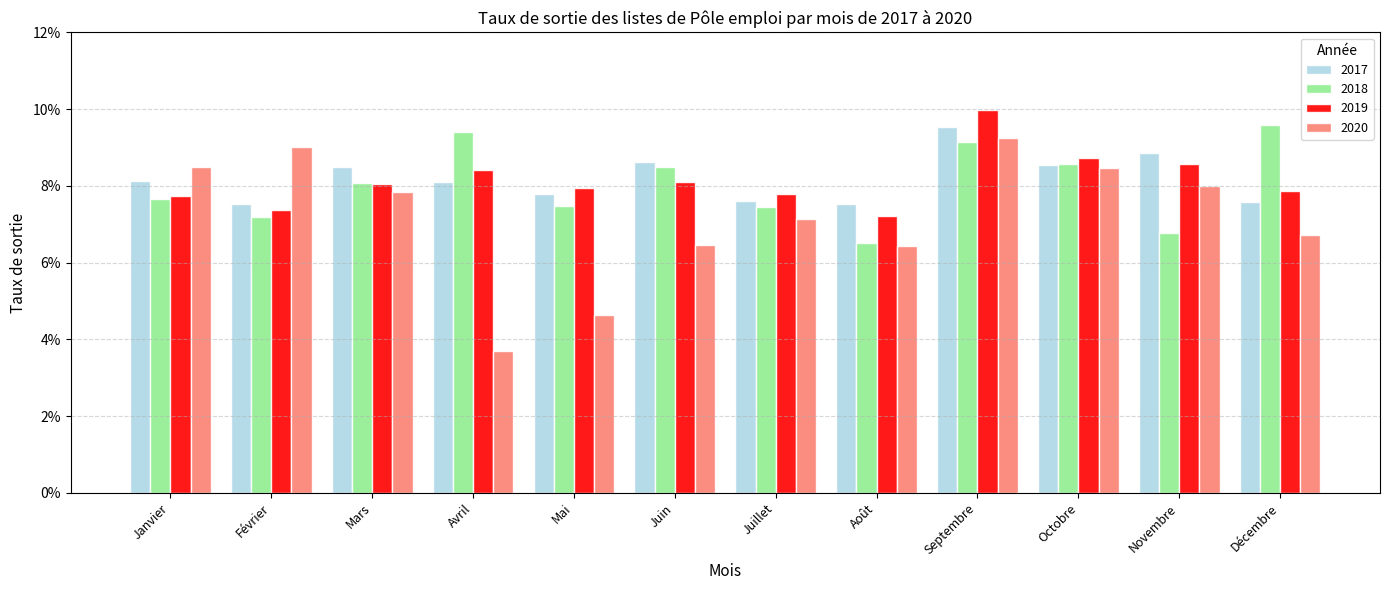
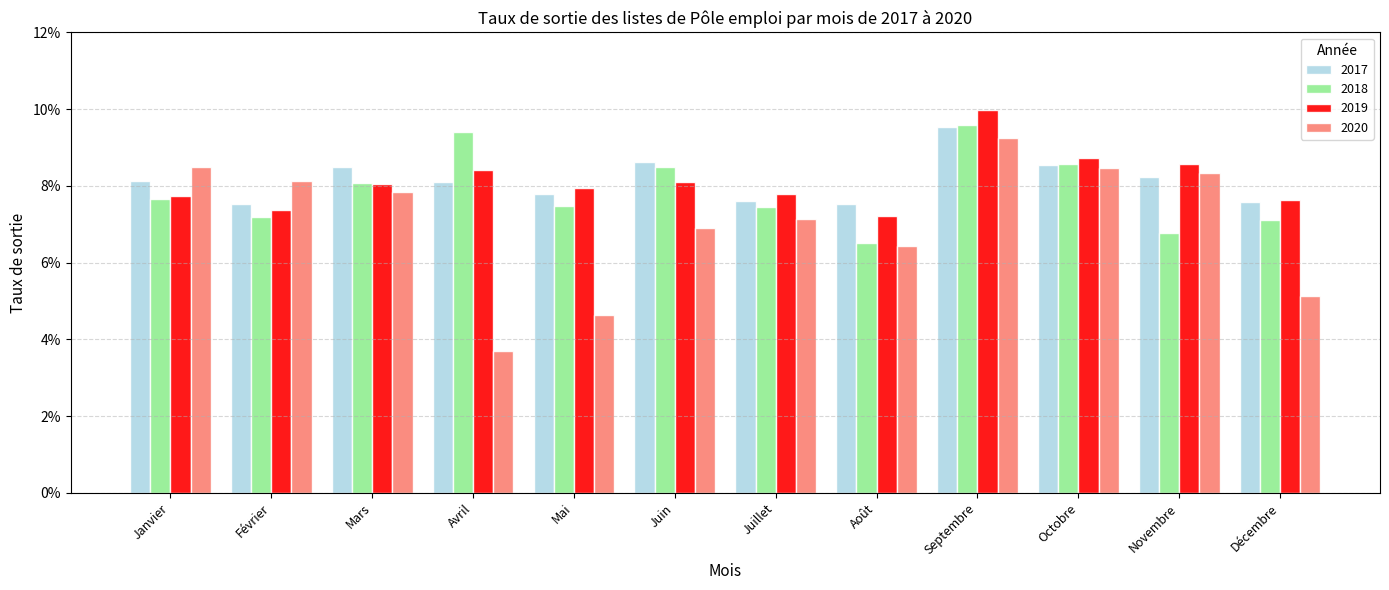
2020, Février: 9.0% -> 8.1%
2020, Juin: 6.5% -> 6.9%
2018, Septembre: 9.1% -> 9.6%
2017, Novembre: 8.9% -> 8.2%
2020, Novembre: 8.0% -> 8.3%
2018, Décembre: 9.6% -> 7.1%
2019, Décembre: 7.9% -> 7.6%
2020, Décembre: 6.7% -> 5.1%
